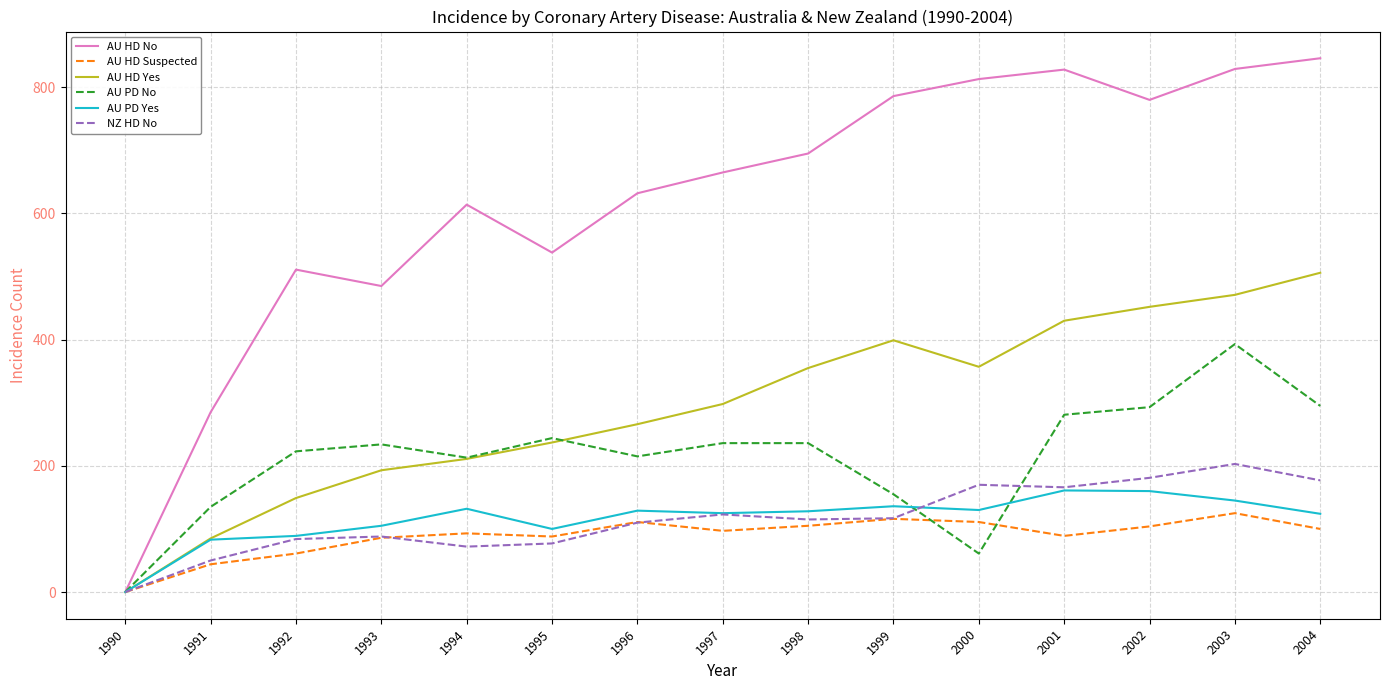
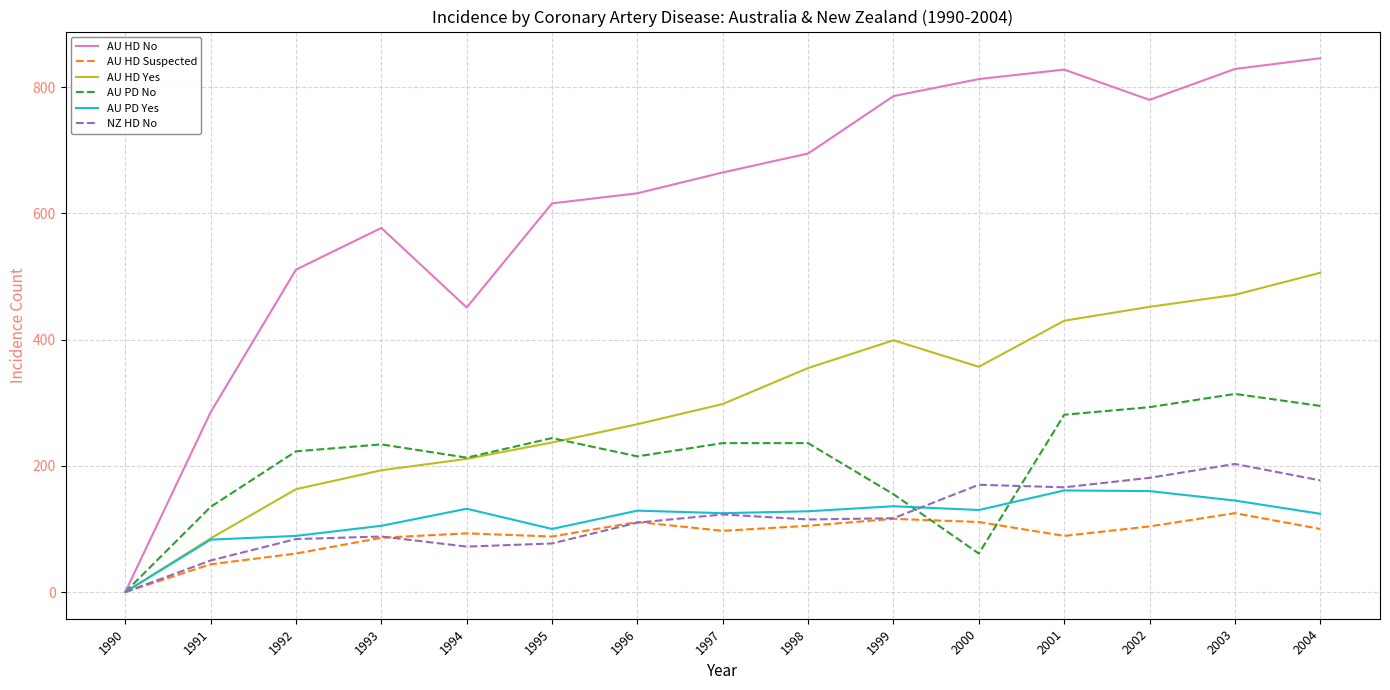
AU HD Yes, 1992: 150 -> 160
AU HD No, 1993: 490 -> 580
AU HD No, 1994: 610 -> 450
AU HD No, 1995: 540 -> 620
AU PD No, 2003: 390 -> 310
